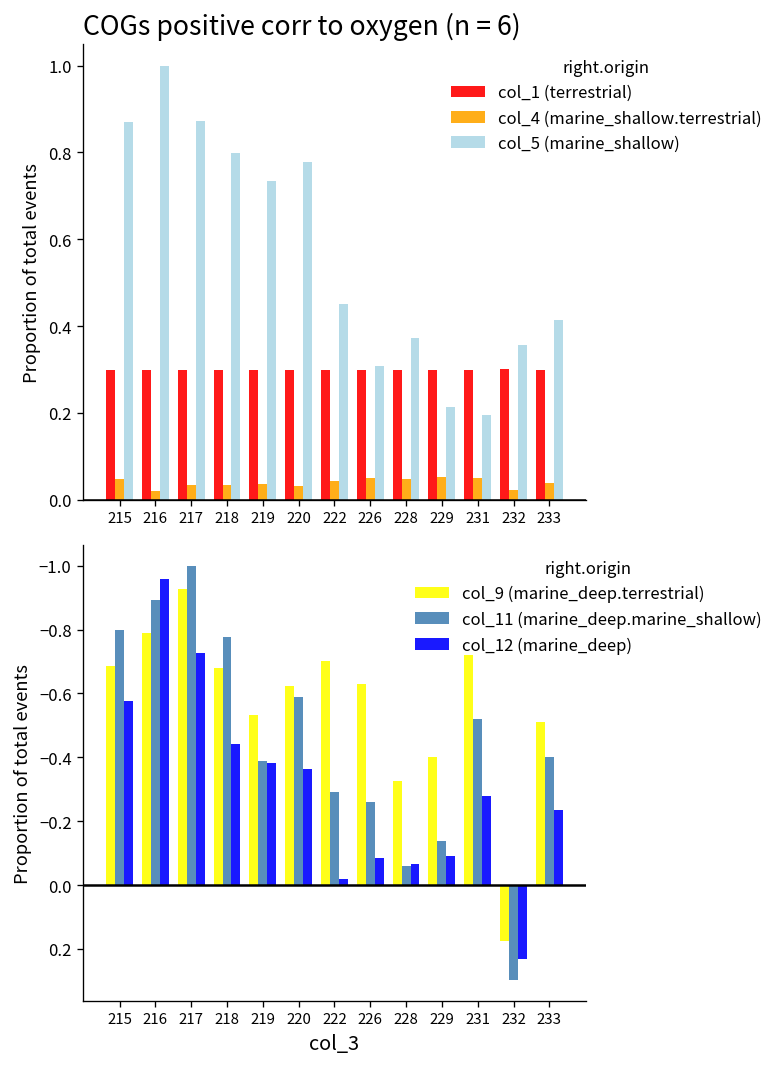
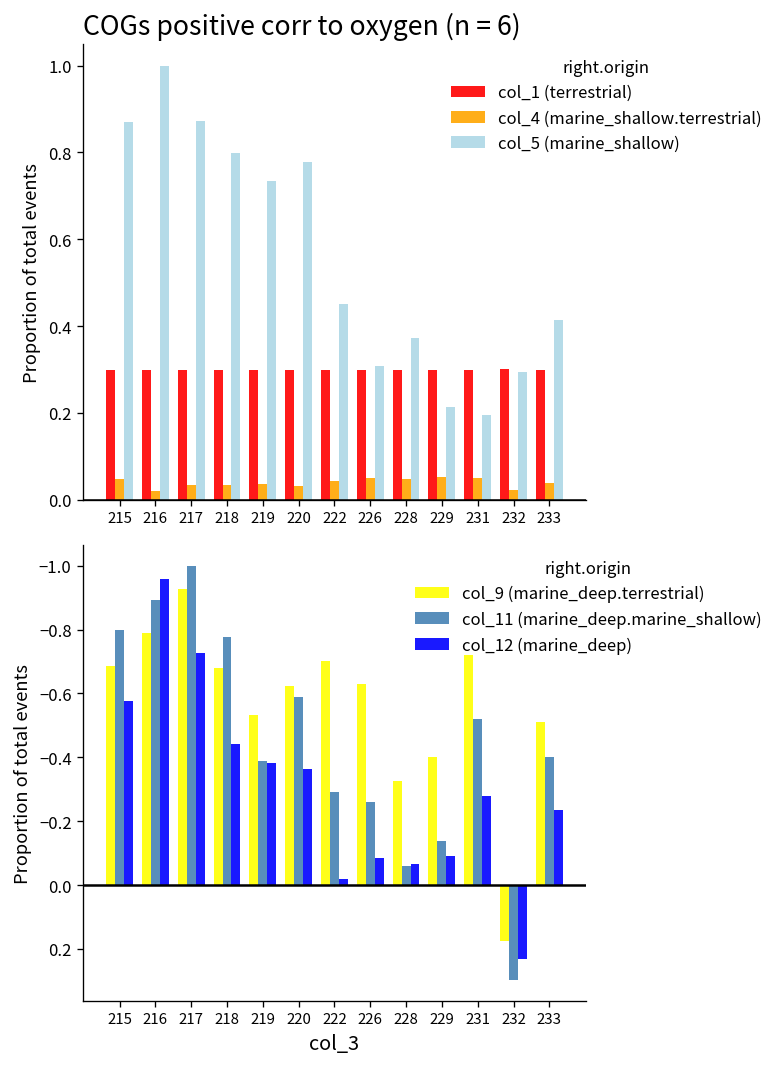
COGs positive corr to oxygen (n = 6), col_5 (marine_shallow), 232: 0.36 -> 0.29
